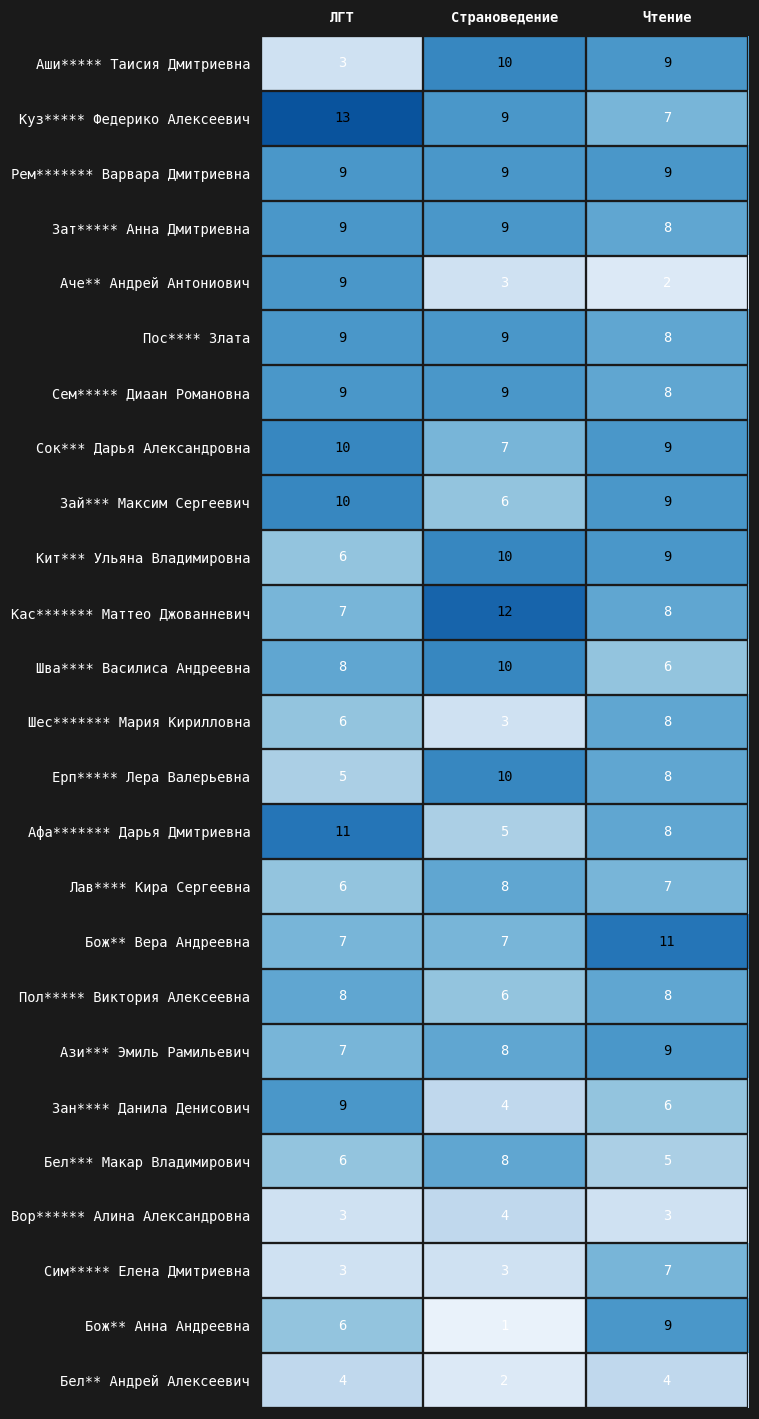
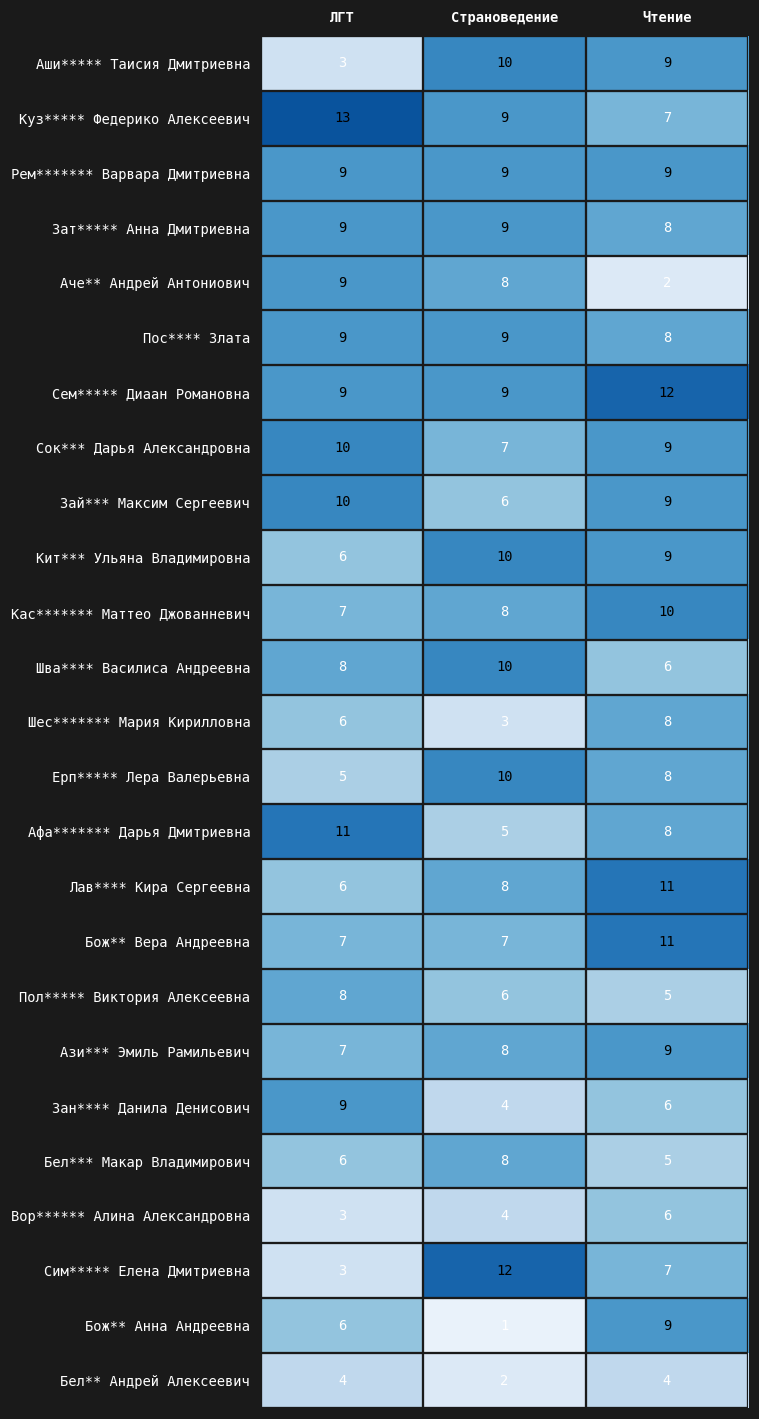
Аче** Андрей Антониович, Страноведение: 3 -> 8
Сем***** Диаан Романовна, Чтение: 8 -> 12
Кас******* Маттео Джованневич, Страноведение: 12 -> 8
Кас******* Маттео Джованневич, Чтение: 8 -> 10
Лав**** Кира Сергеевна, Чтение: 7 -> 11
Пол***** Виктория Алексеевна, Чтение: 8 -> 5
Вор****** Алина Александровна, Чтение: 3 -> 6
Сим***** Елена Дмитриевна, Страноведение: 3 -> 12
